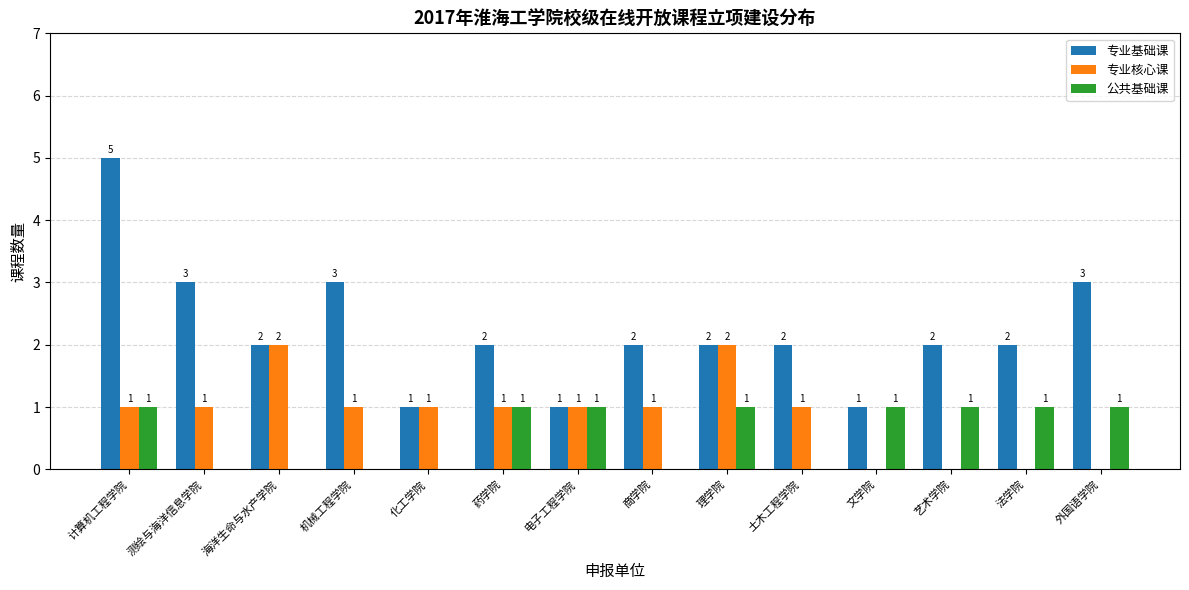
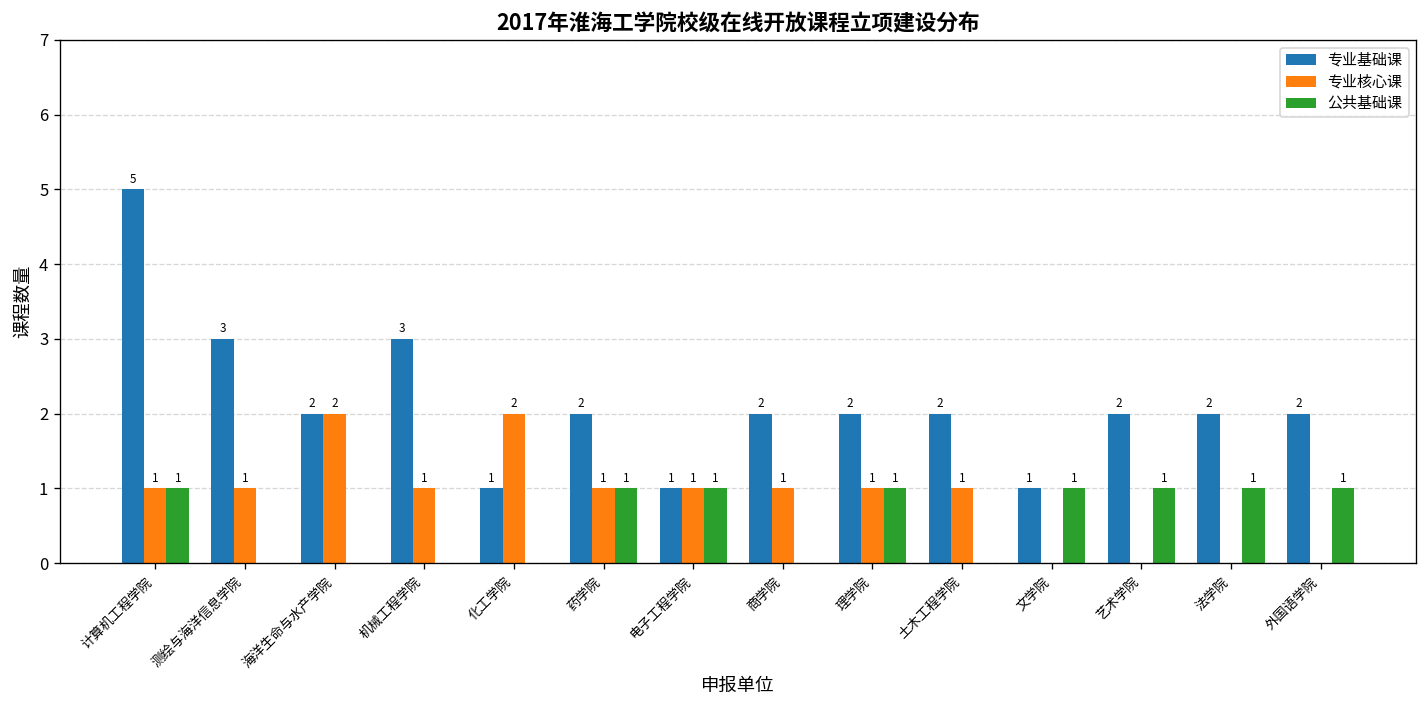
专业核心课, 化工学院: 1 -> 2
专业核心课, 理学院: 2 -> 1
专业基础课, 外国语学院: 3 -> 2
